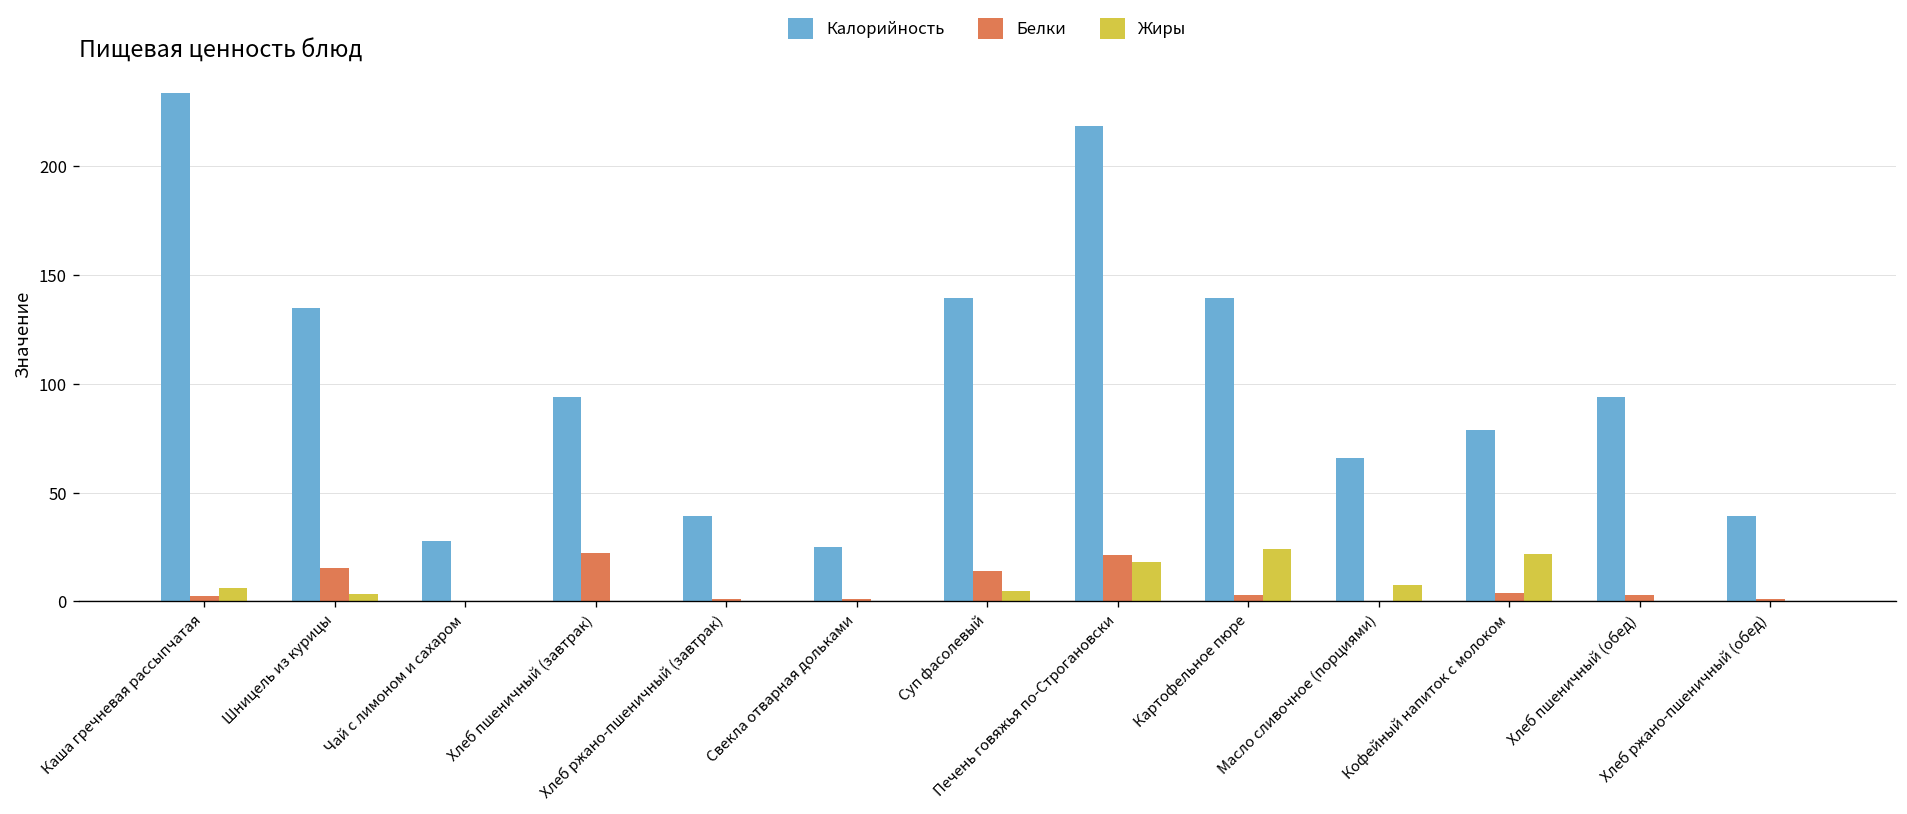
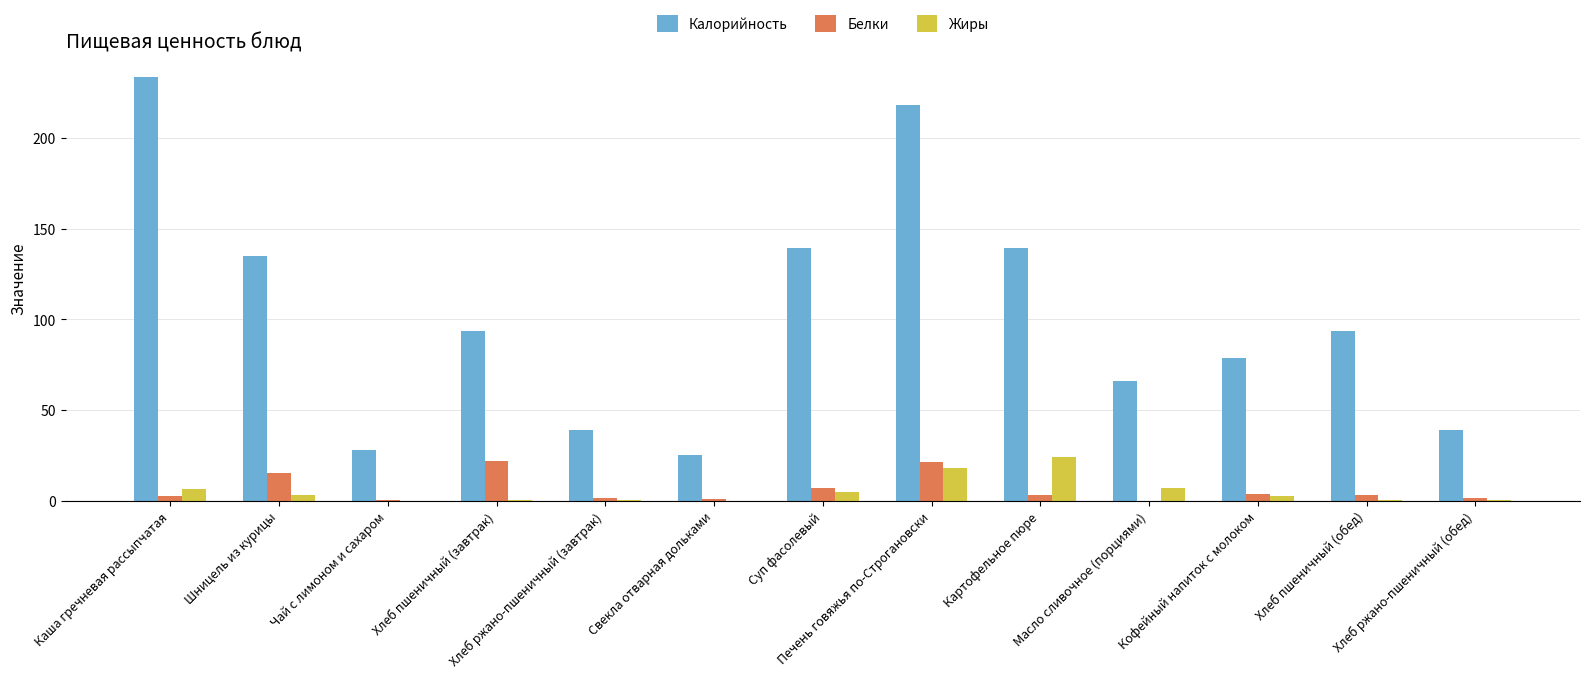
Белки, Суп фасолевый: 14 -> 7
Жиры, Кофейный напиток с молоком: 22 -> 3
